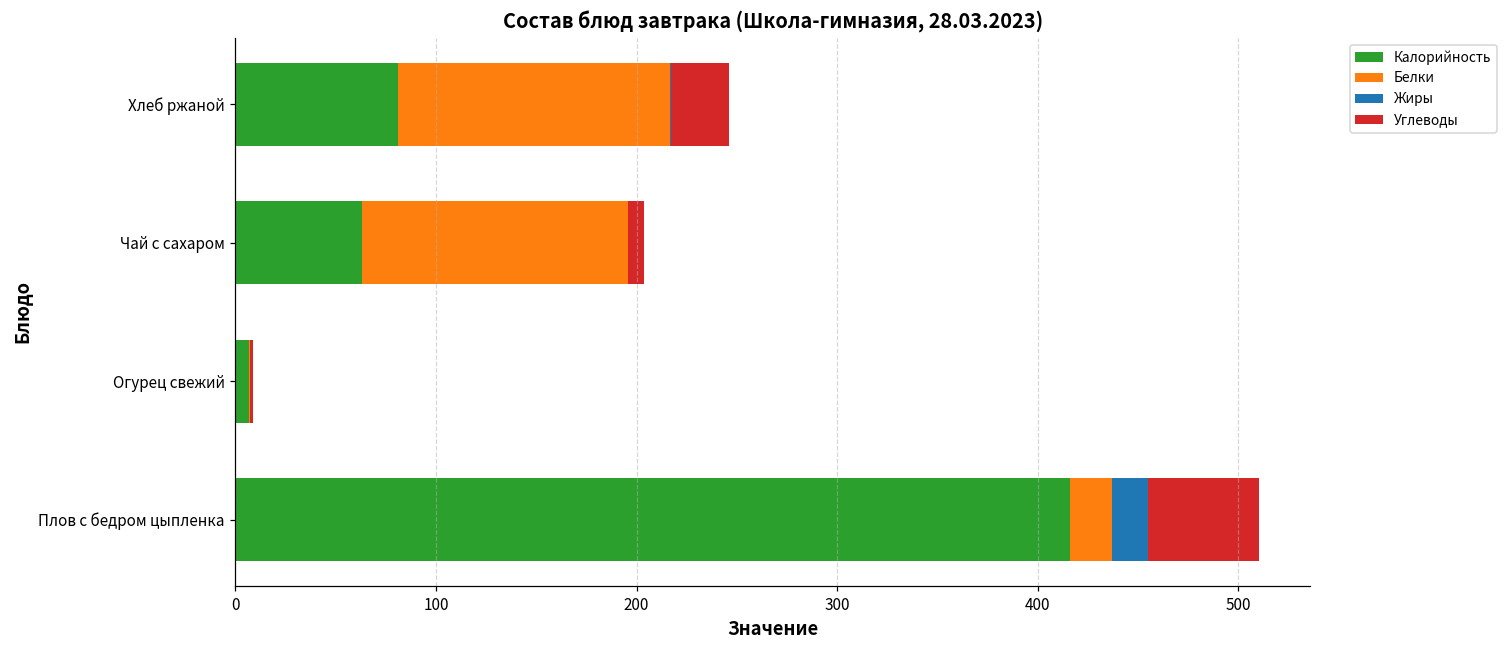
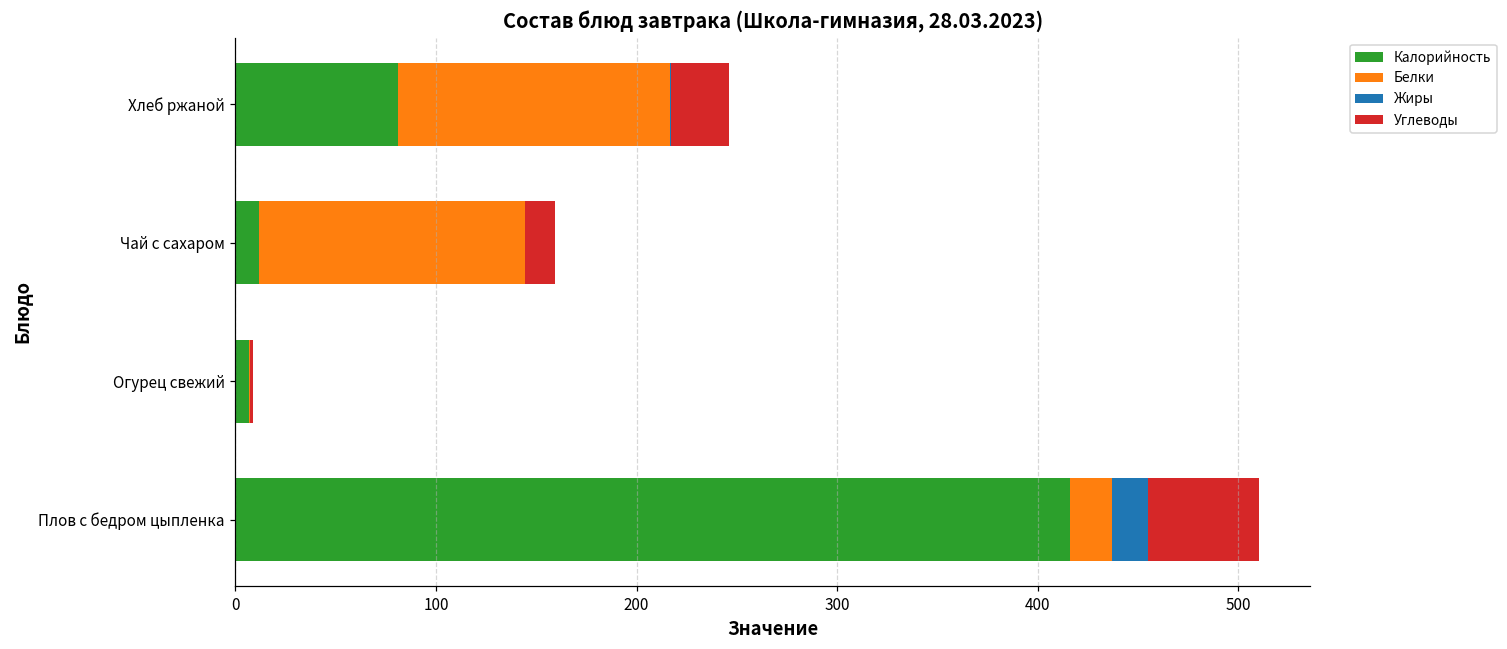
Калорийность, Чай с сахаром: 63 -> 12
Углеводы, Чай с сахаром: 8 -> 15
